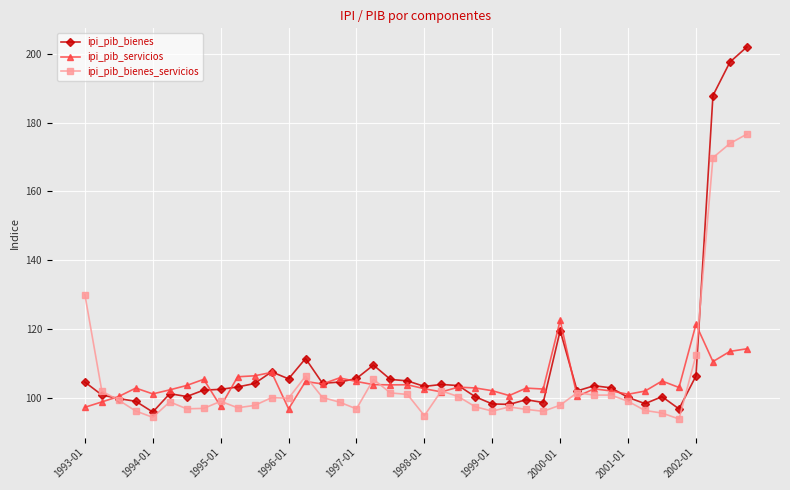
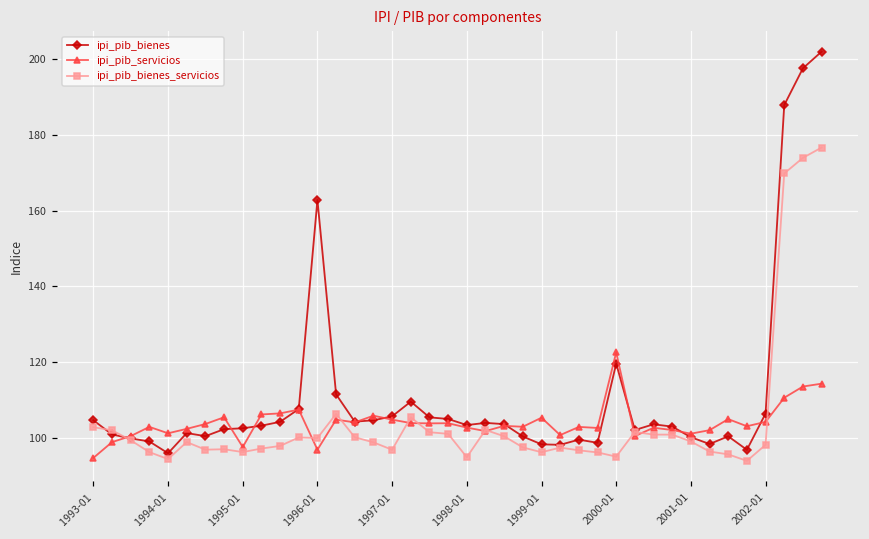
ipi_pib_servicios, 1993-01: 97 -> 95
ipi_pib_bienes_servicios, 1993-01: 130 -> 103
ipi_pib_bienes_servicios, 1995-01: 99 -> 96
ipi_pib_bienes, 1996-01: 106 -> 163
ipi_pib_servicios, 1999-01: 102 -> 105
ipi_pib_bienes_servicios, 2000-01: 98 -> 95
ipi_pib_servicios, 2002-01: 121 -> 104
ipi_pib_bienes_servicios, 2002-01: 112 -> 98
